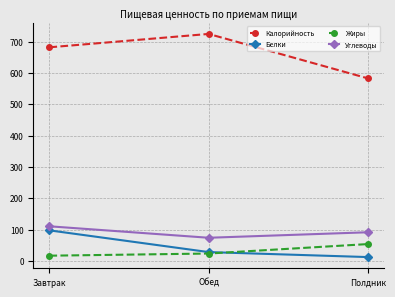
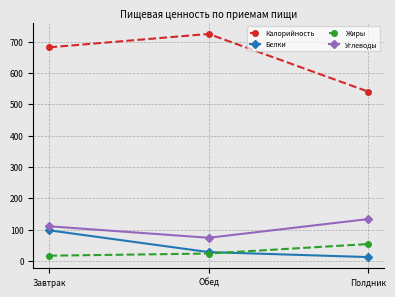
Калорийность, Полдник: 580 -> 540
Углеводы, Полдник: 90 -> 130
